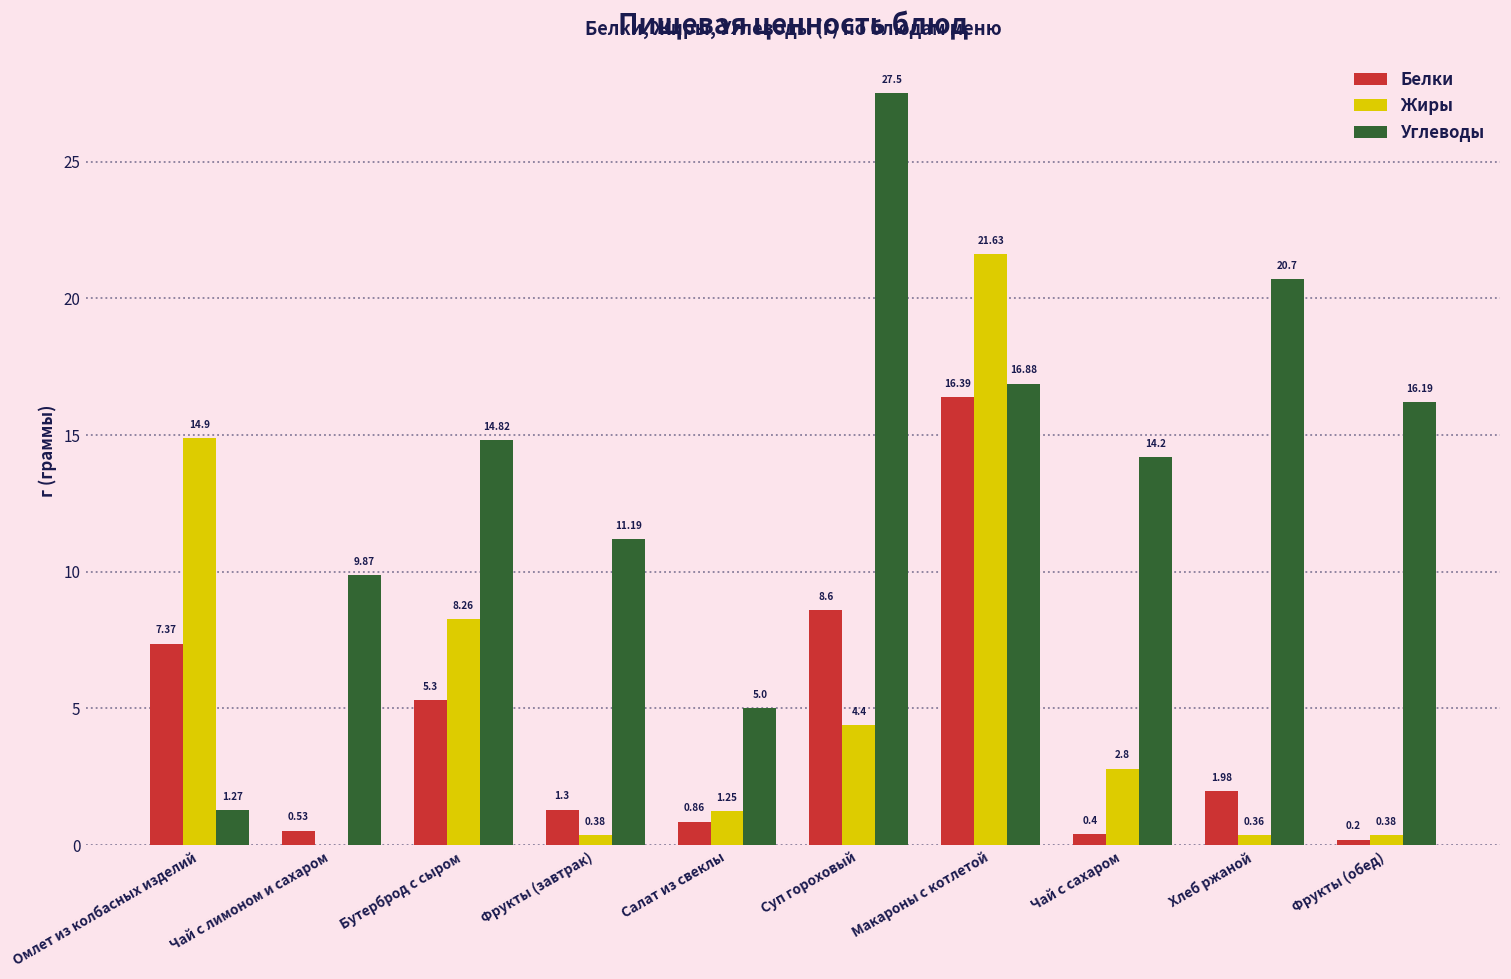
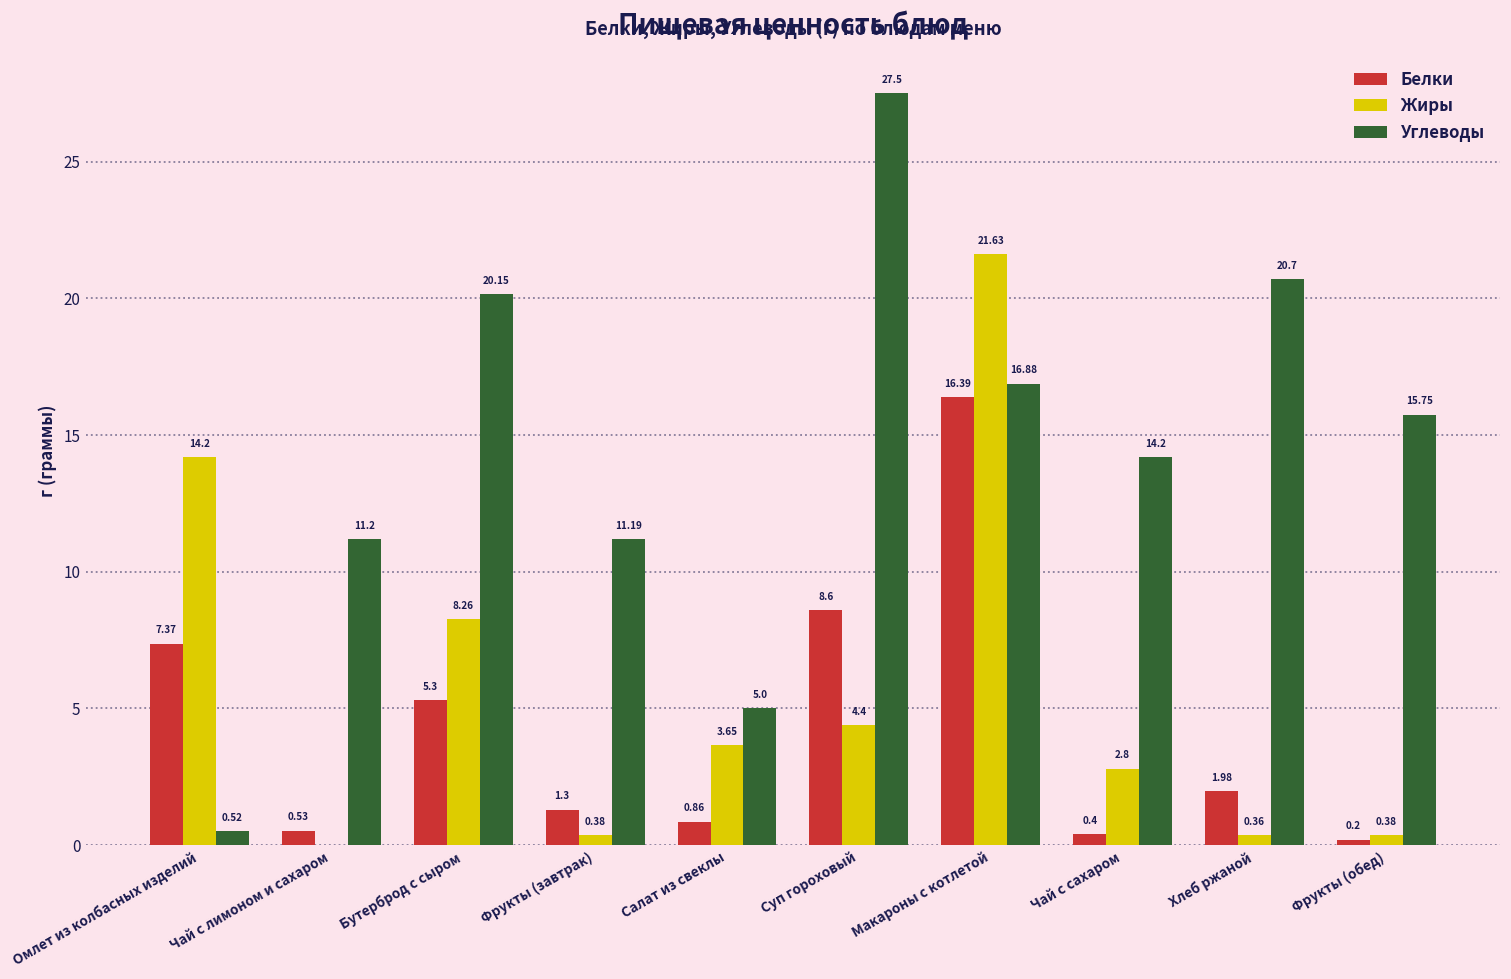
Жиры, Омлет из колбасных изделий: 14.9 -> 14.2
Углеводы, Омлет из колбасных изделий: 1.27 -> 0.52
Углеводы, Чай с лимоном и сахаром: 9.87 -> 11.2
Углеводы, Бутерброд с сыром: 14.82 -> 20.15
Жиры, Салат из свеклы: 1.25 -> 3.65
Углеводы, Фрукты (обед): 16.19 -> 15.75
